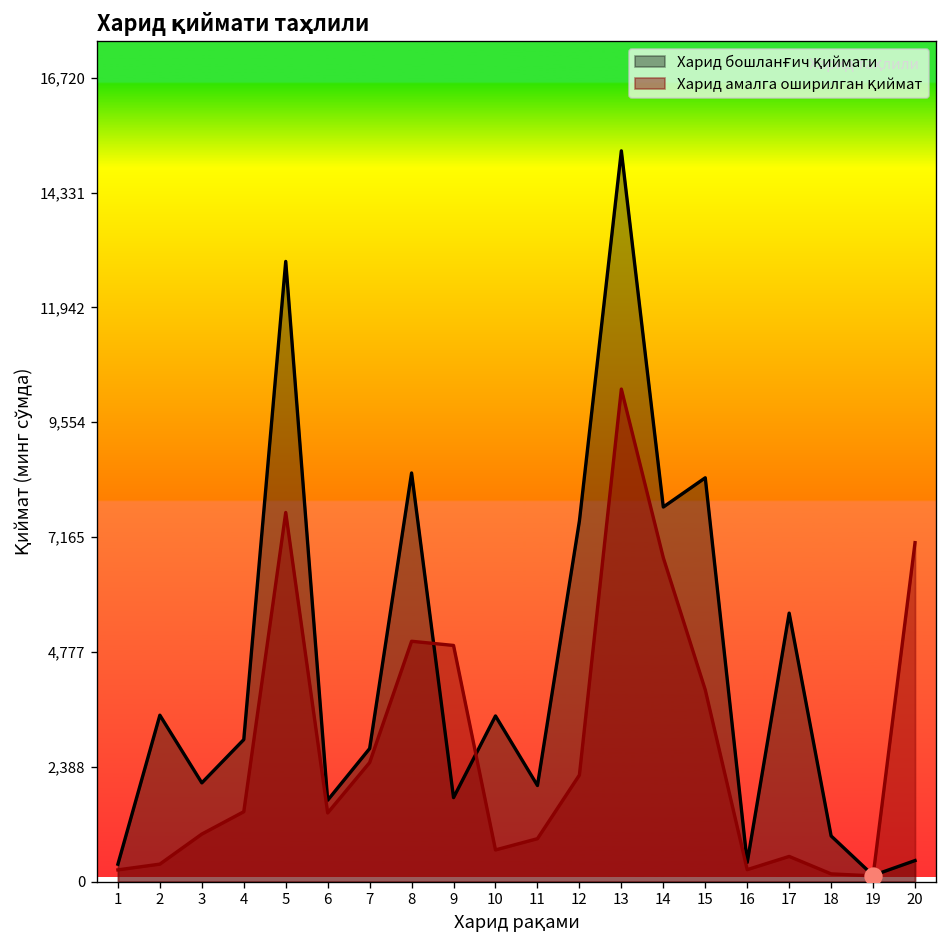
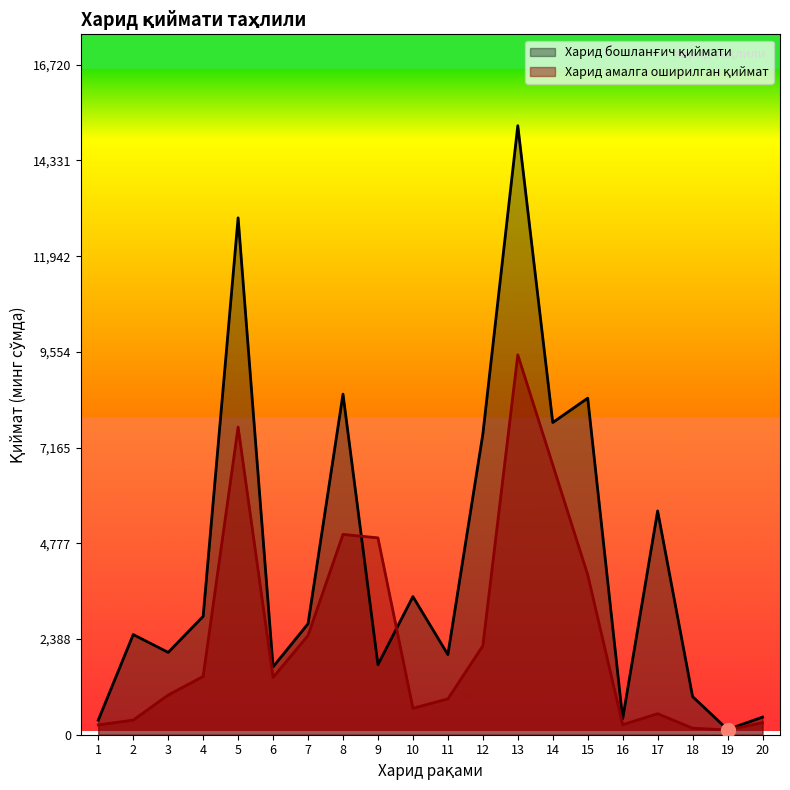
Харид бошланғич қиймати, 2: 3,500 -> 2,500
Харид амалга оширилган қиймат, 13: 10,200 -> 9,500
Харид амалга оширилган қиймат, 20: 7,100 -> 300
